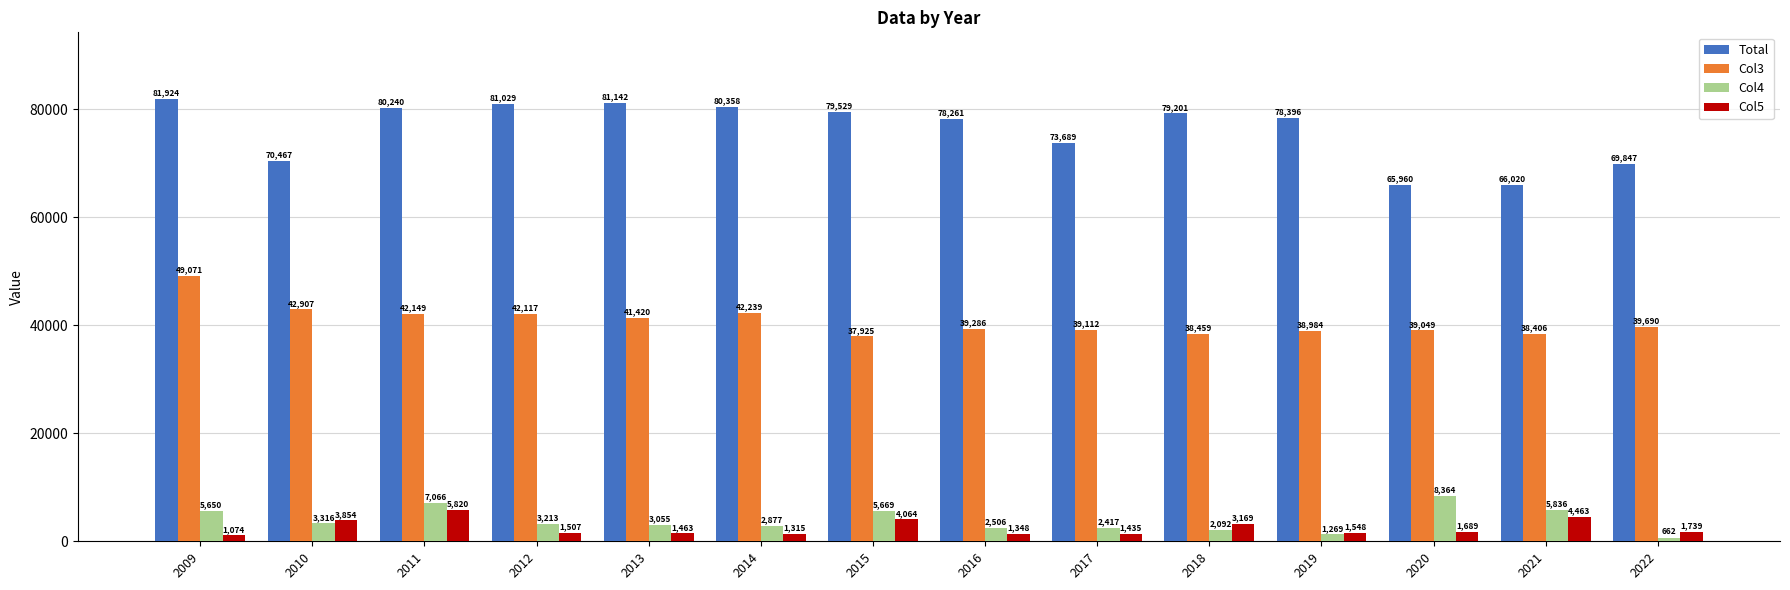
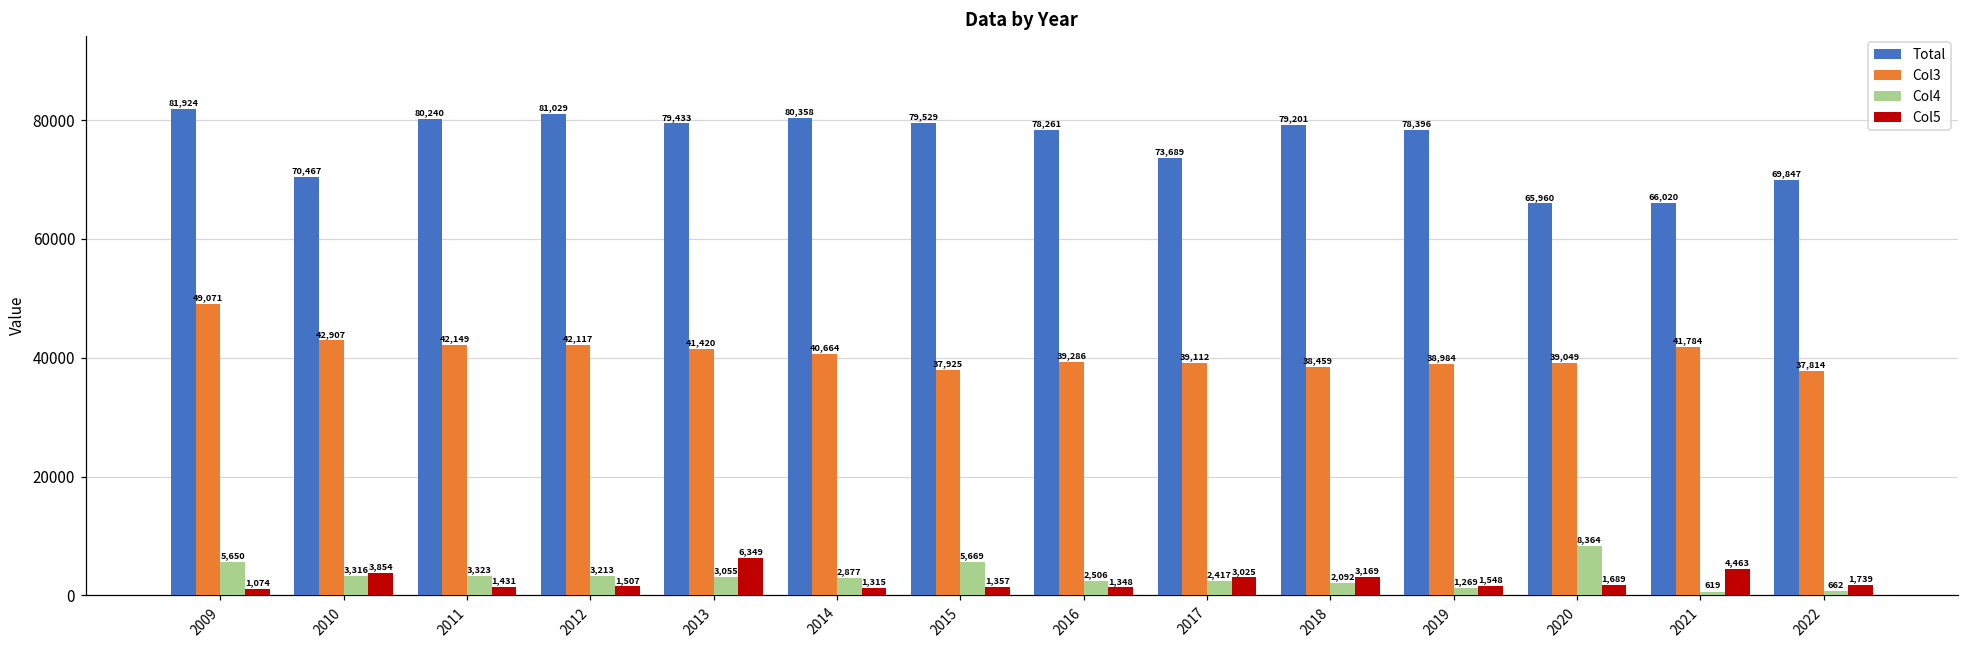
Col4, 2011: 7,066 -> 3,323
Col5, 2011: 5,820 -> 1,431
Total, 2013: 81,142 -> 79,433
Col5, 2013: 1,463 -> 6,349
Col3, 2014: 42,239 -> 40,664
Col5, 2015: 4,064 -> 1,357
Col5, 2017: 1,435 -> 3,025
Col3, 2021: 38,406 -> 41,784
Col4, 2021: 5,836 -> 619
Col3, 2022: 39,690 -> 37,814
